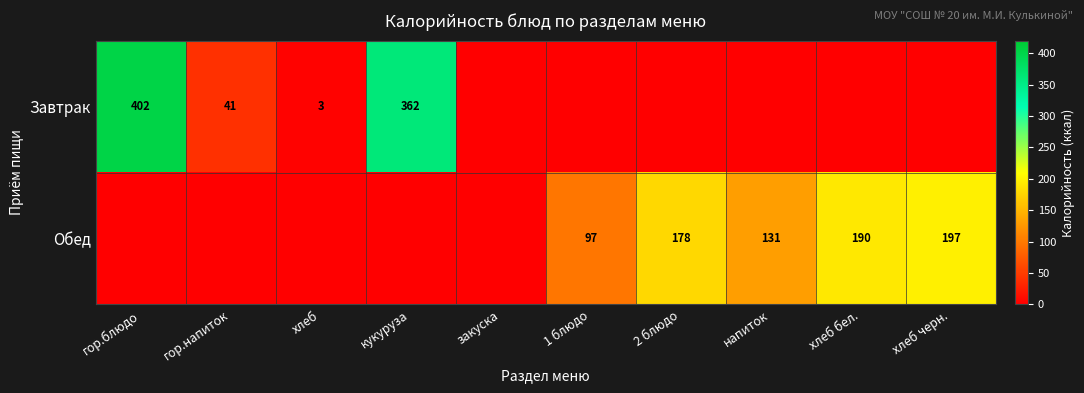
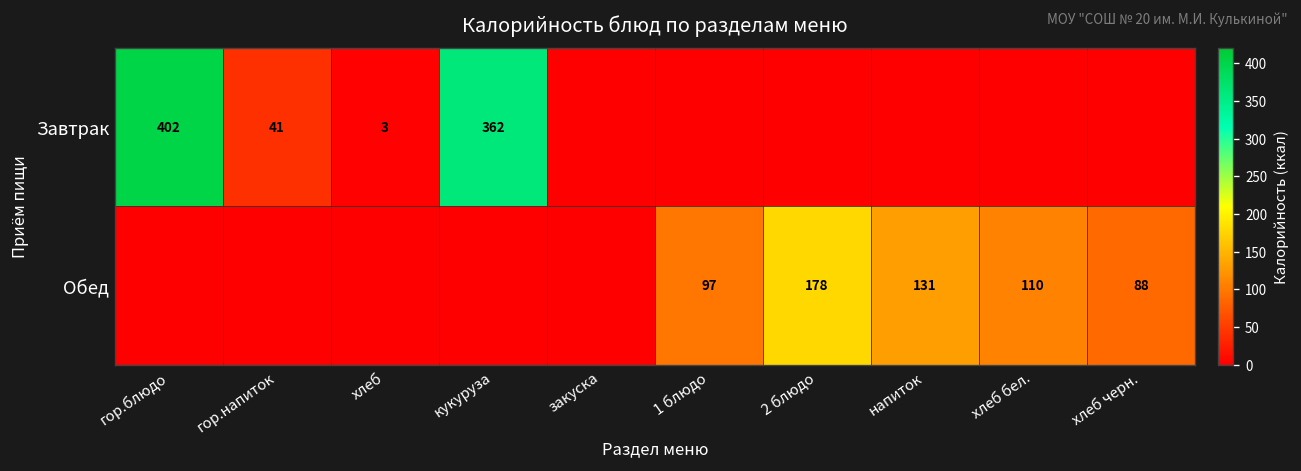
Обед, хлеб бел.: 190 -> 110
Обед, хлеб черн.: 197 -> 88
